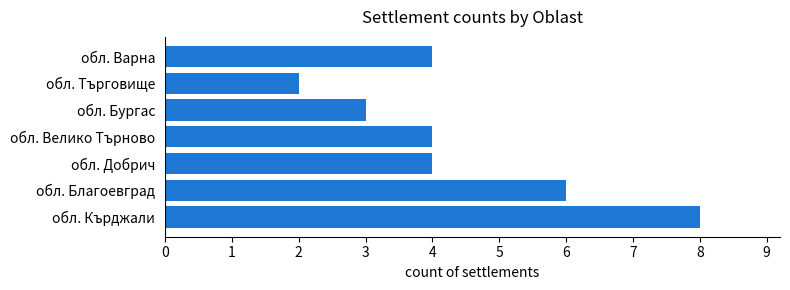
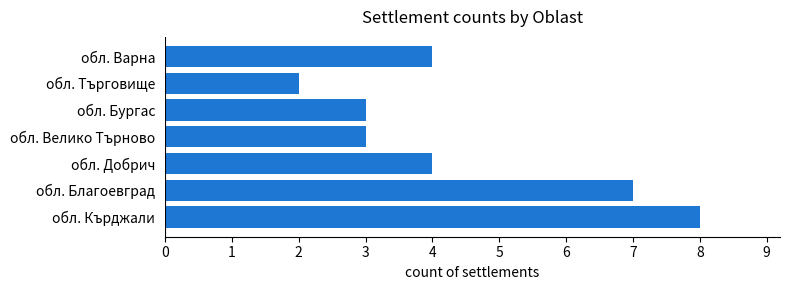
обл. Велико Търново: 4 -> 3
обл. Благоевград: 6 -> 7
